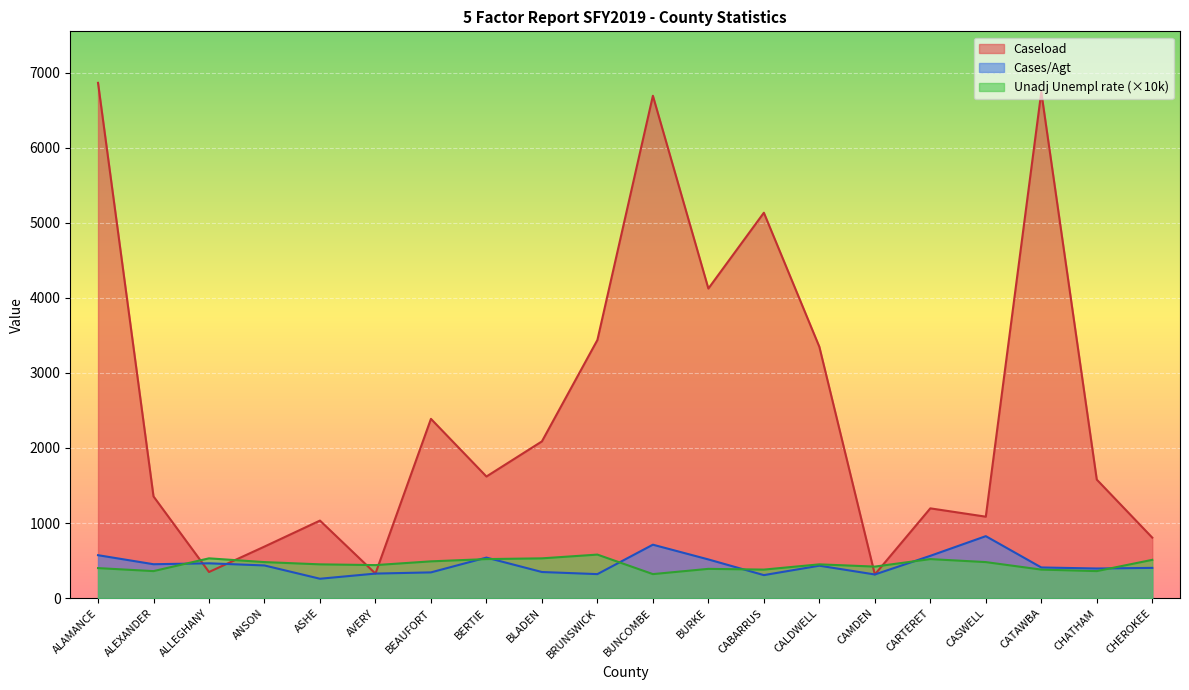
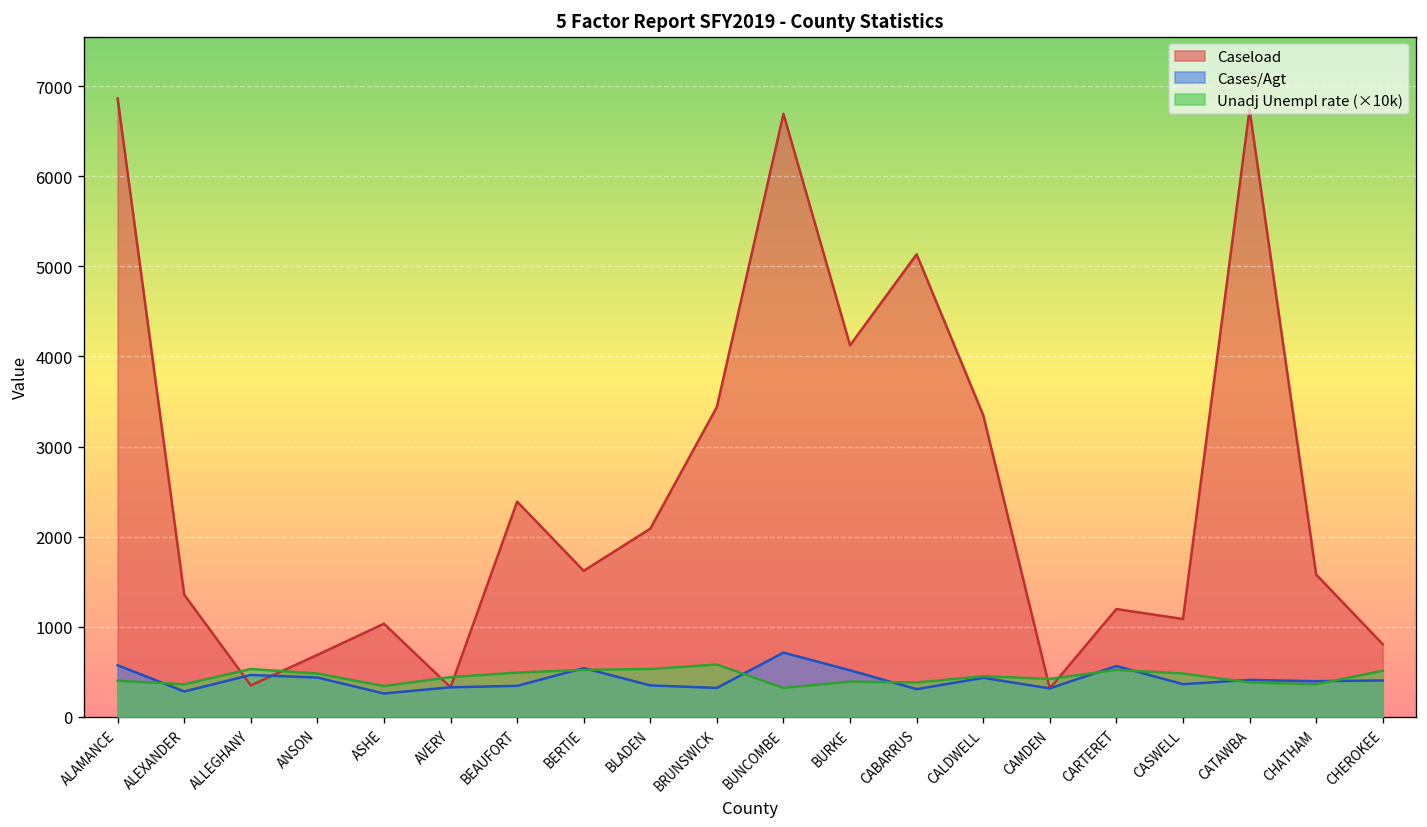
Cases/Agt, ALEXANDER: 500 -> 300
Unadj Unempl rate (×10k), ASHE: 500 -> 300
Cases/Agt, CASWELL: 800 -> 400
